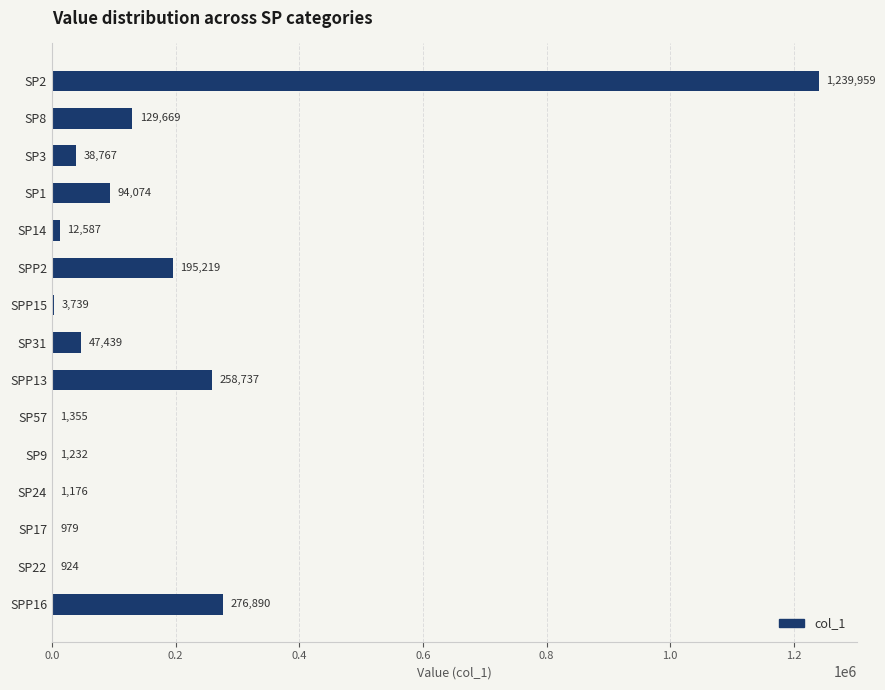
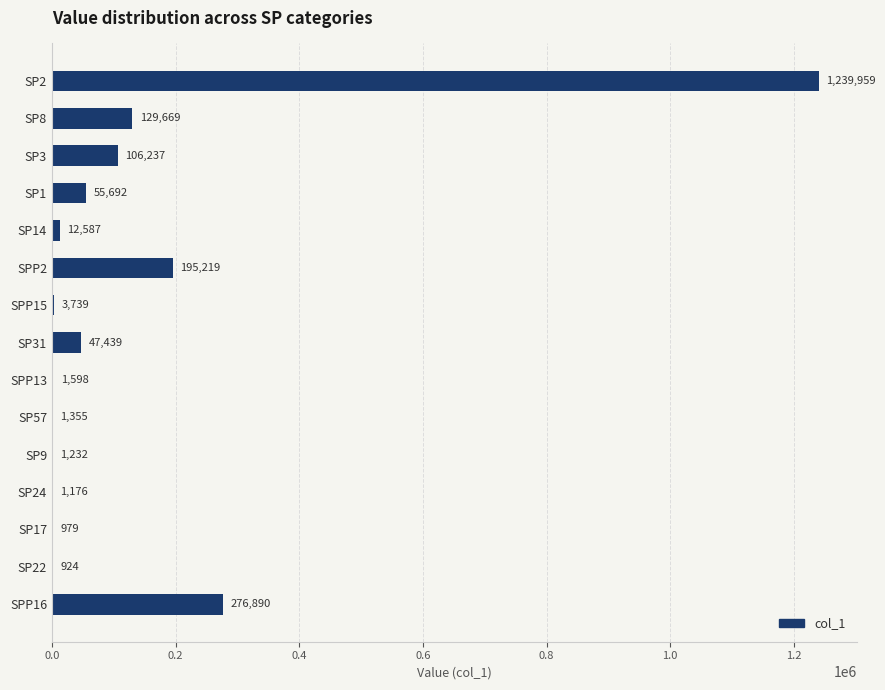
SP3: 38,767 -> 106,237
SP1: 94,074 -> 55,692
SPP13: 258,737 -> 1,598
